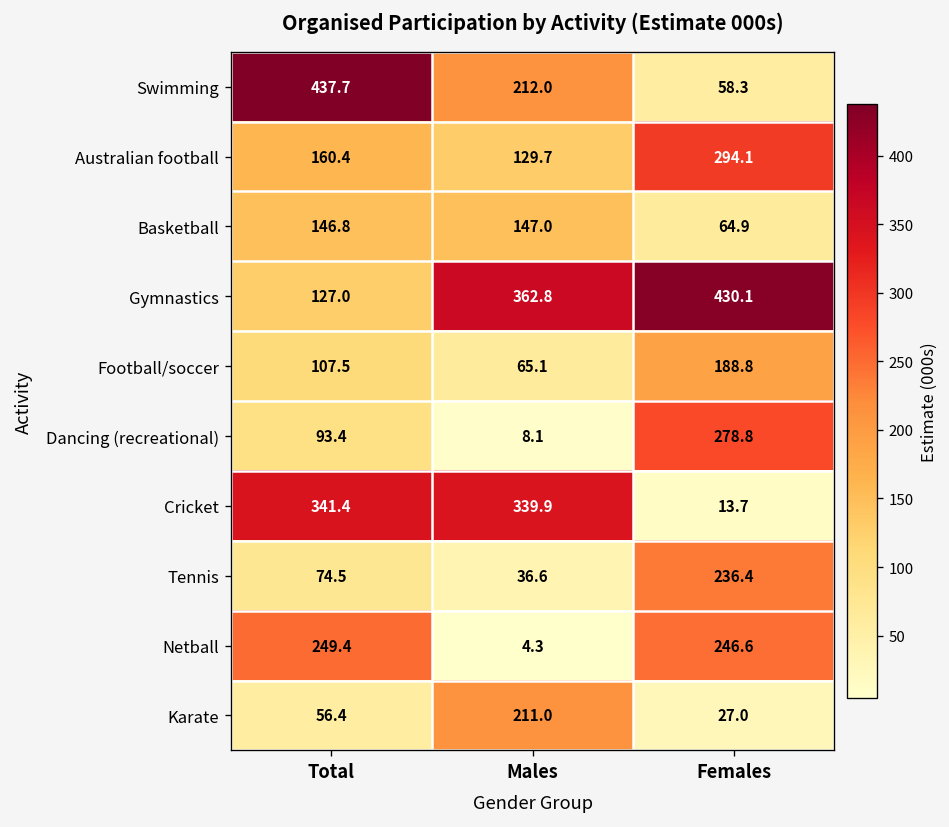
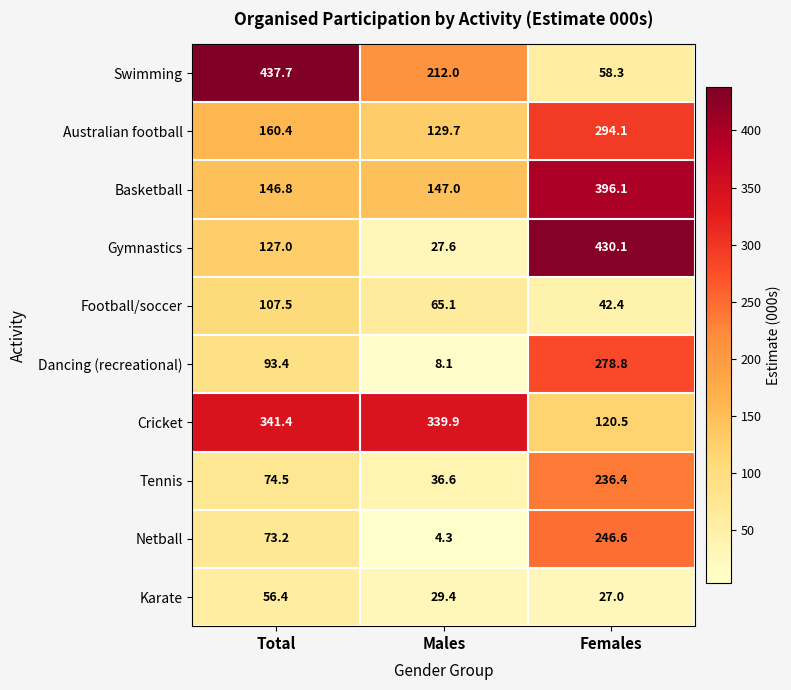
Basketball, Females: 64.9 -> 396.1
Gymnastics, Males: 362.8 -> 27.6
Football/soccer, Females: 188.8 -> 42.4
Cricket, Females: 13.7 -> 120.5
Netball, Total: 249.4 -> 73.2
Karate, Males: 211.0 -> 29.4
